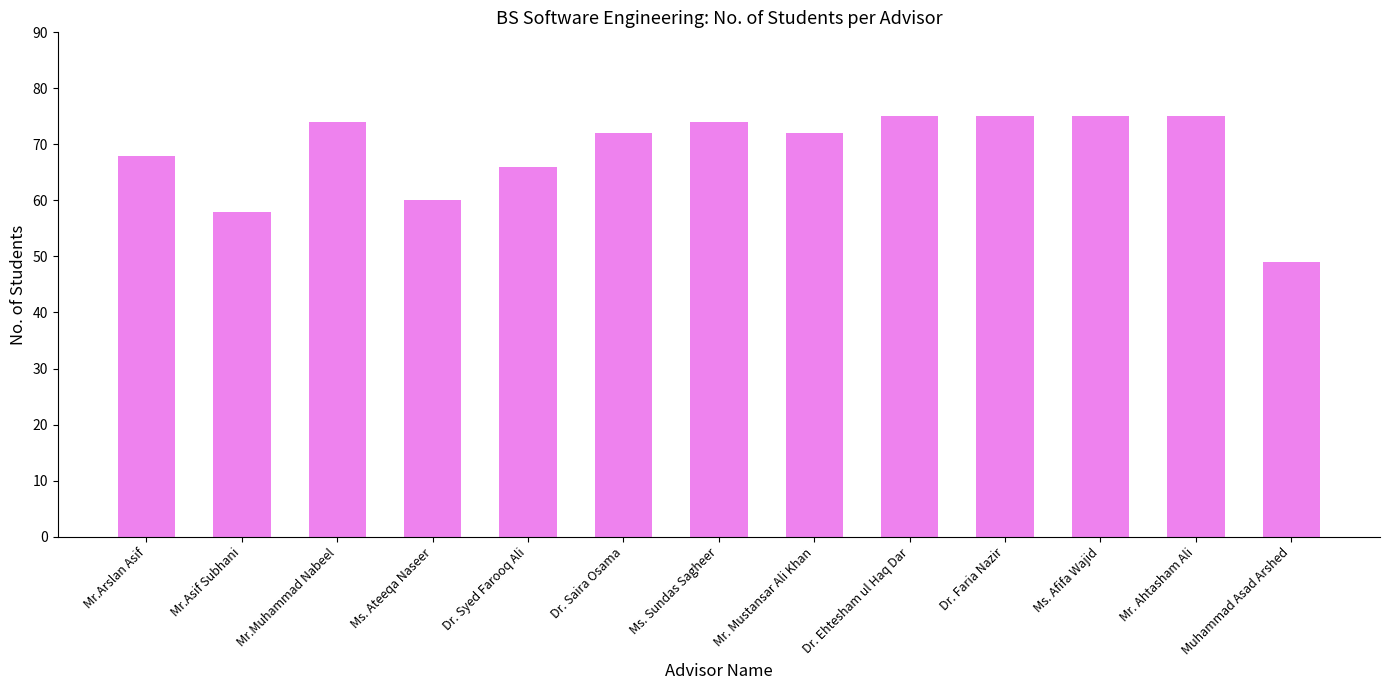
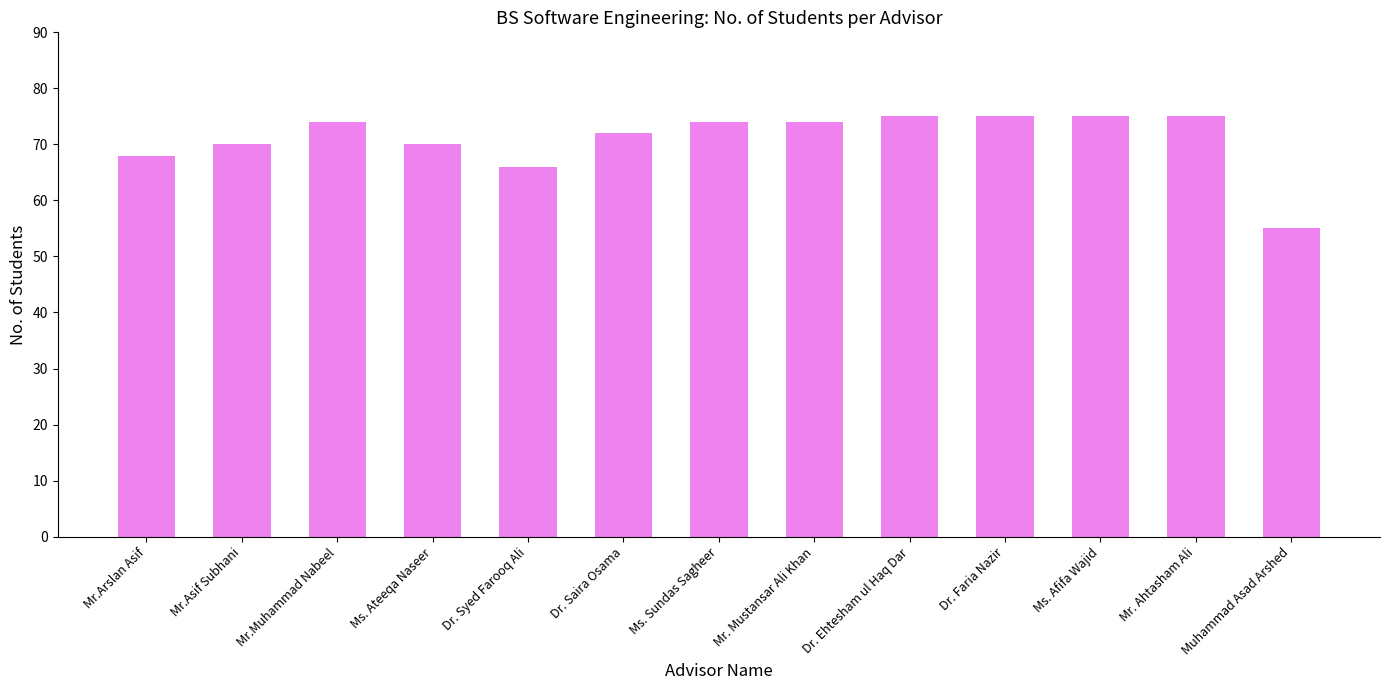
Mr.Asif Subhani: 58 -> 70
Ms. Ateeqa Naseer: 60 -> 70
Mr. Mustansar Ali Khan: 72 -> 74
Muhammad Asad Arshed: 49 -> 55
